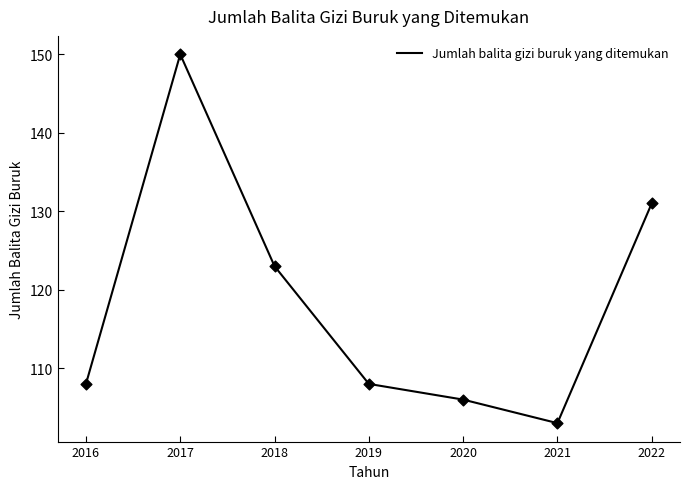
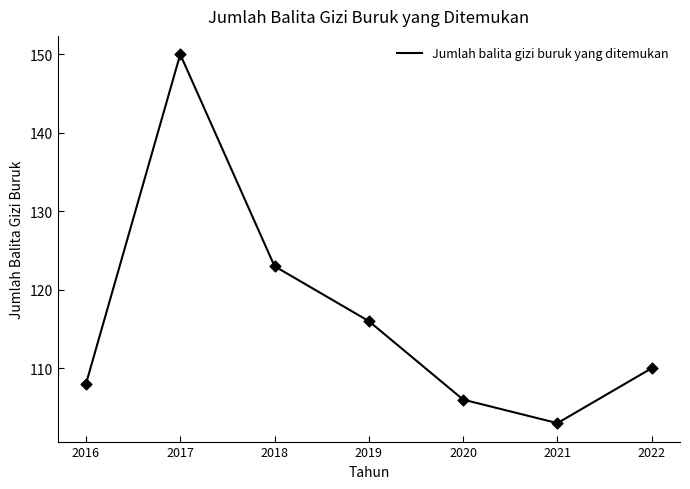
2019: 108 -> 116
2022: 131 -> 110
